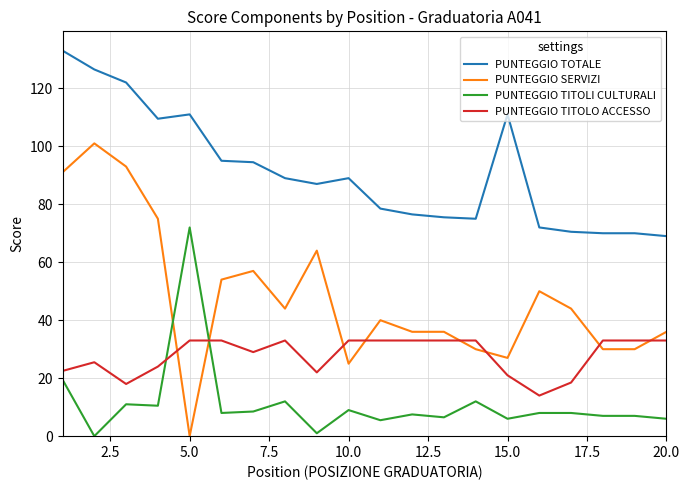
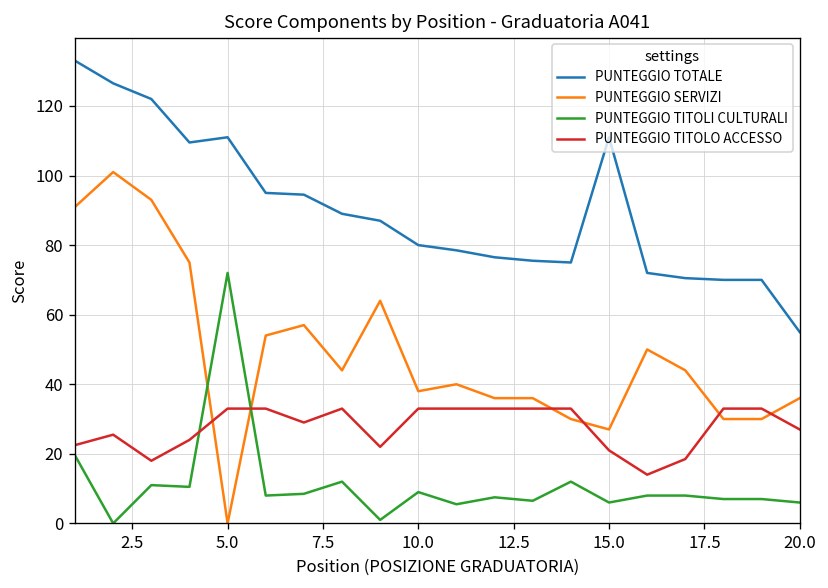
PUNTEGGIO TOTALE, 10.0: 89 -> 80
PUNTEGGIO SERVIZI, 10.0: 25 -> 38
PUNTEGGIO TOTALE, 20.0: 69 -> 55
PUNTEGGIO TITOLO ACCESSO, 20.0: 33 -> 27
